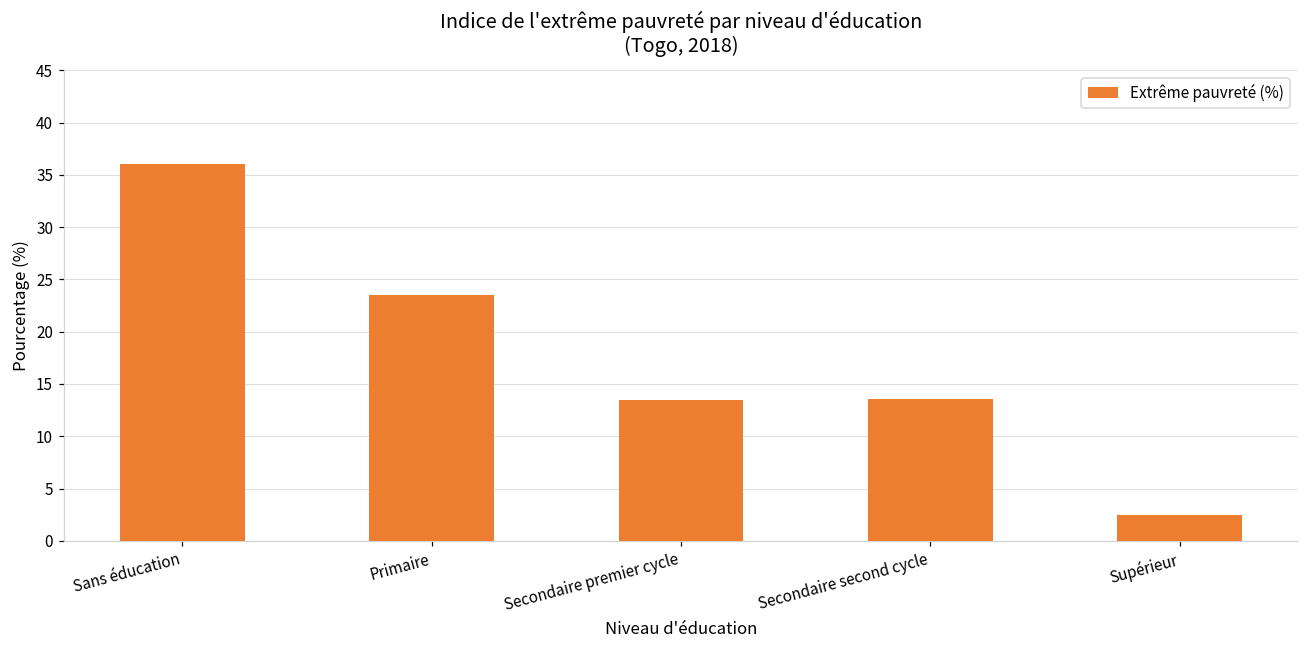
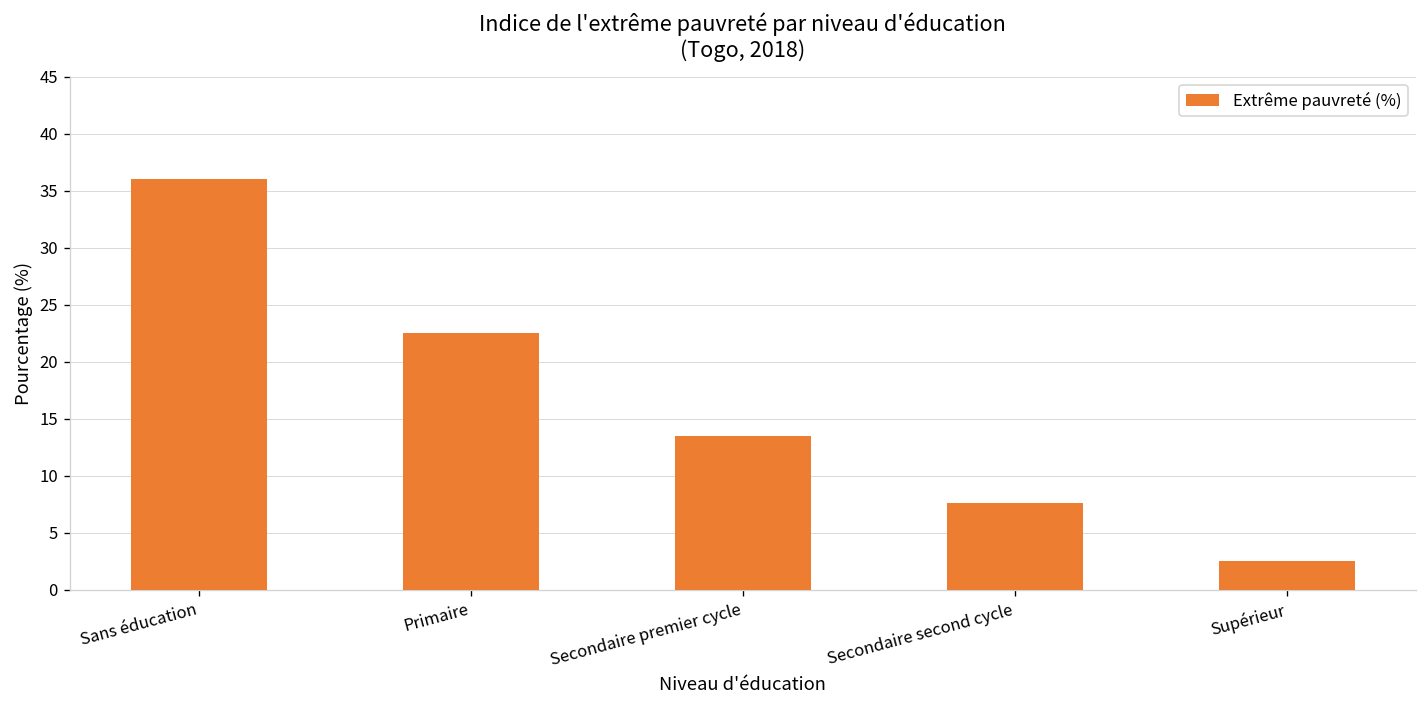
Primaire: 24 -> 23
Secondaire second cycle: 14 -> 8
